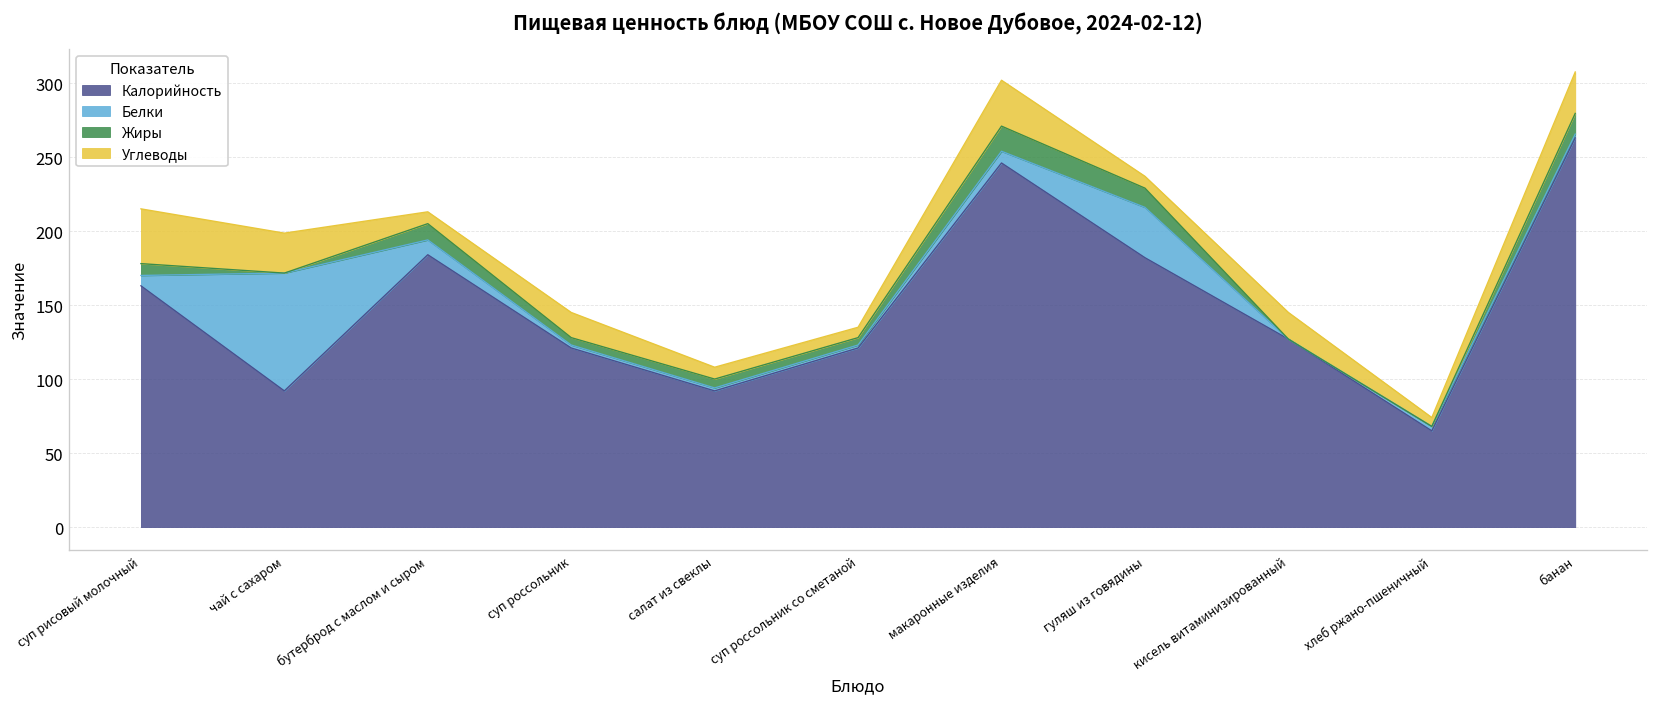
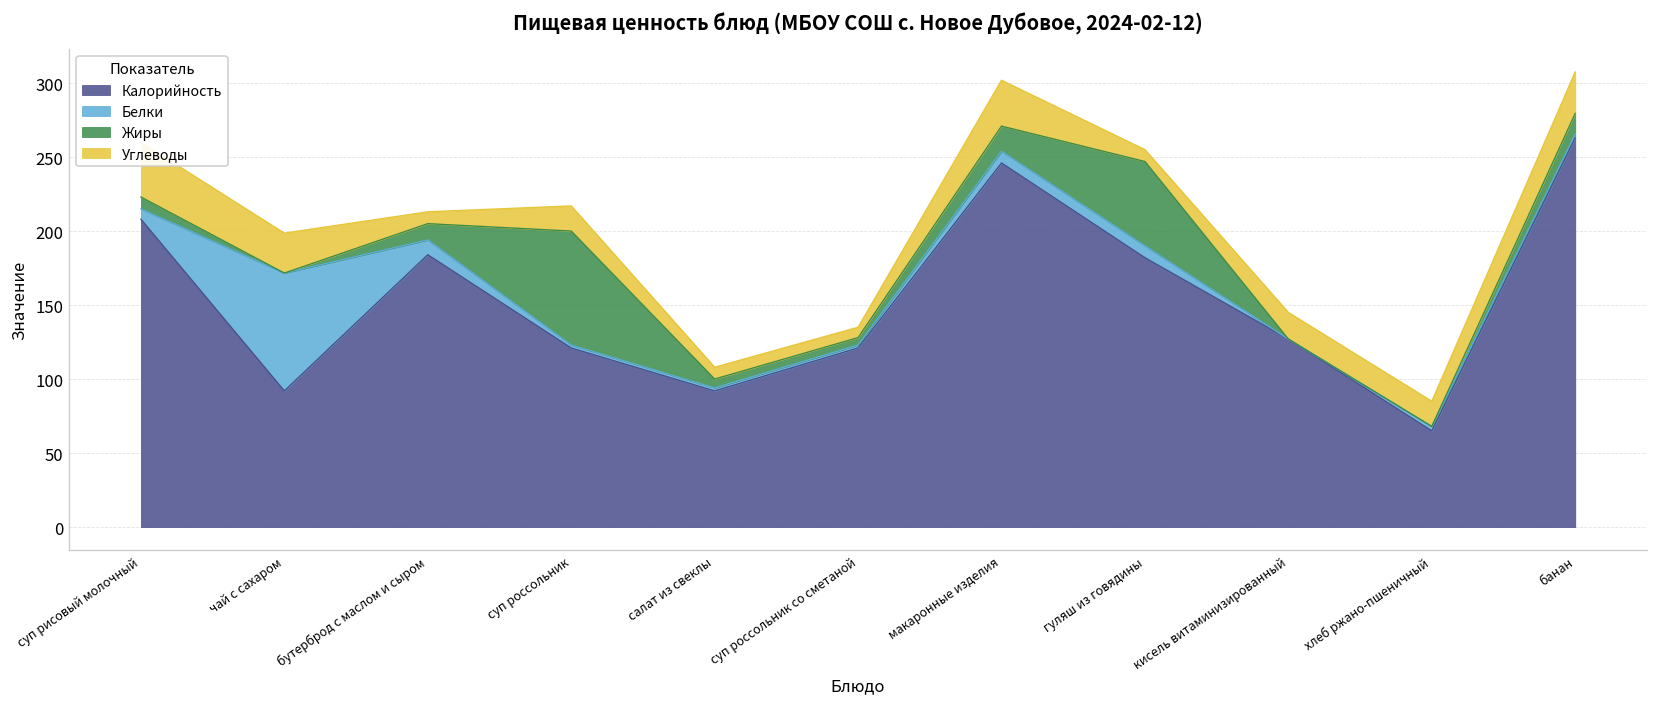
Калорийность, суп рисовый молочный: 163 -> 208
Жиры, суп россольник: 5 -> 77
Белки, гуляш из говядины: 34 -> 8
Жиры, гуляш из говядины: 13 -> 57
Углеводы, хлеб ржано-пшеничный: 6 -> 17
